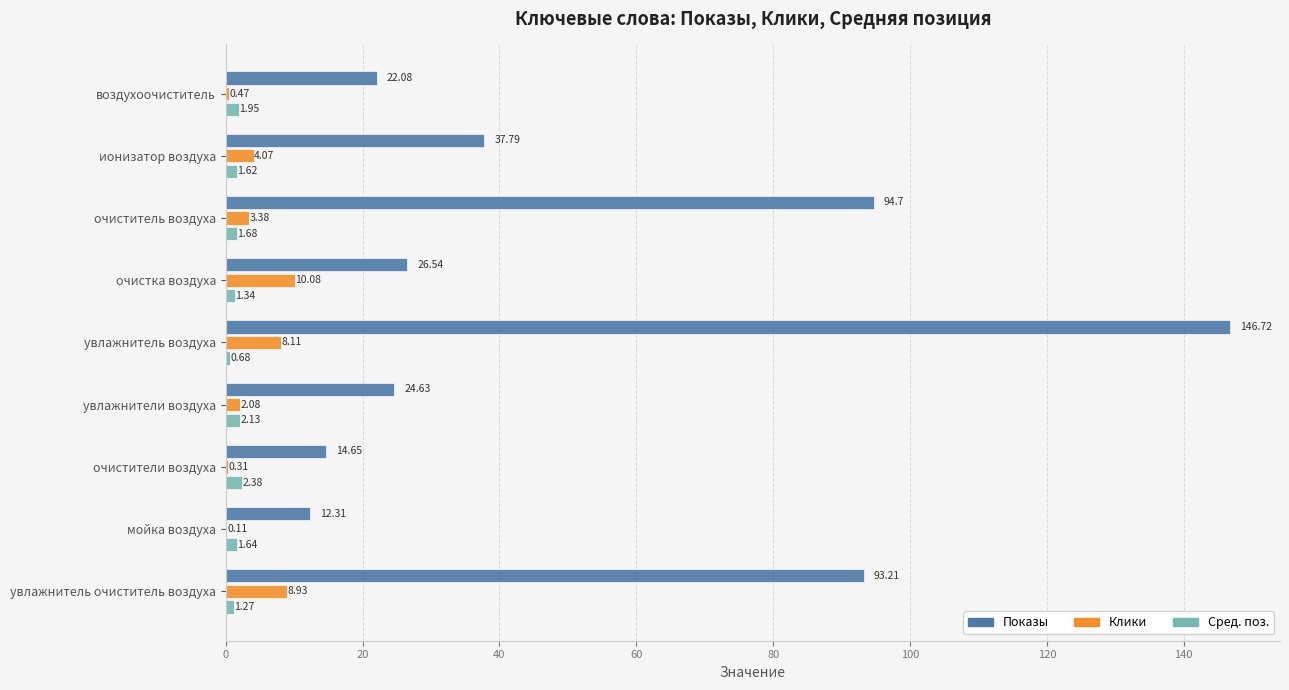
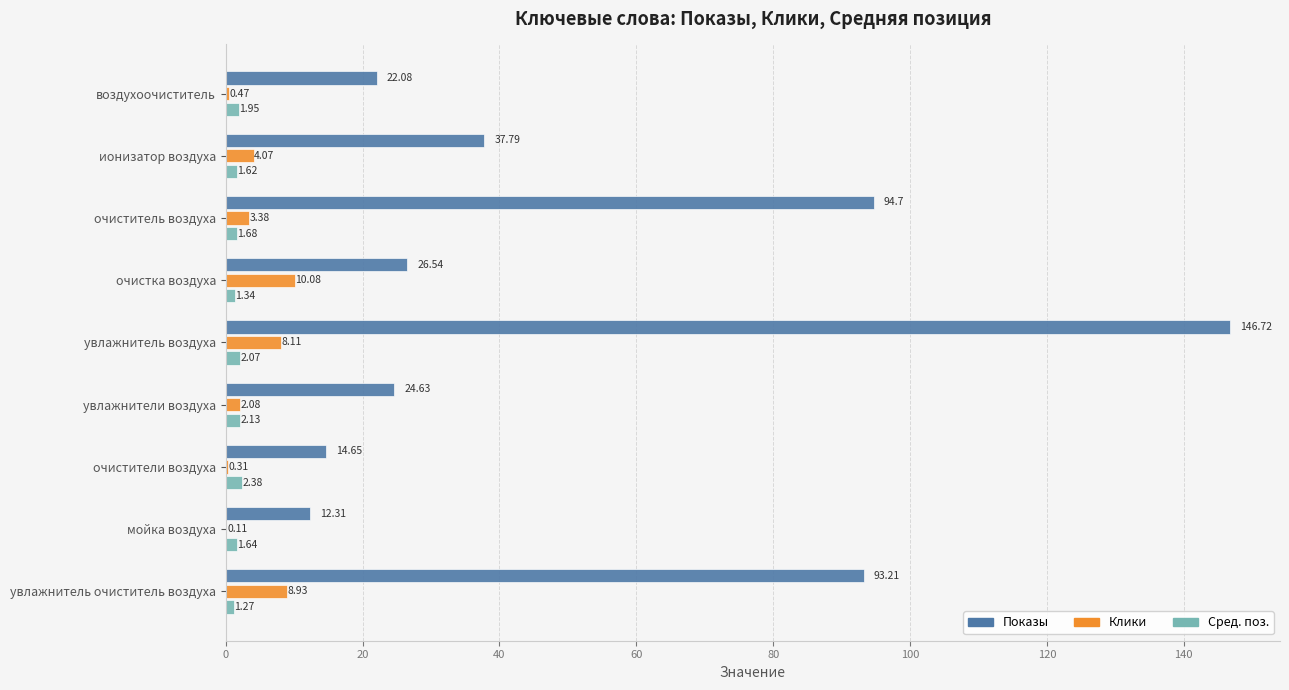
Сред. поз., увлажнитель воздуха: 0.68 -> 2.07
